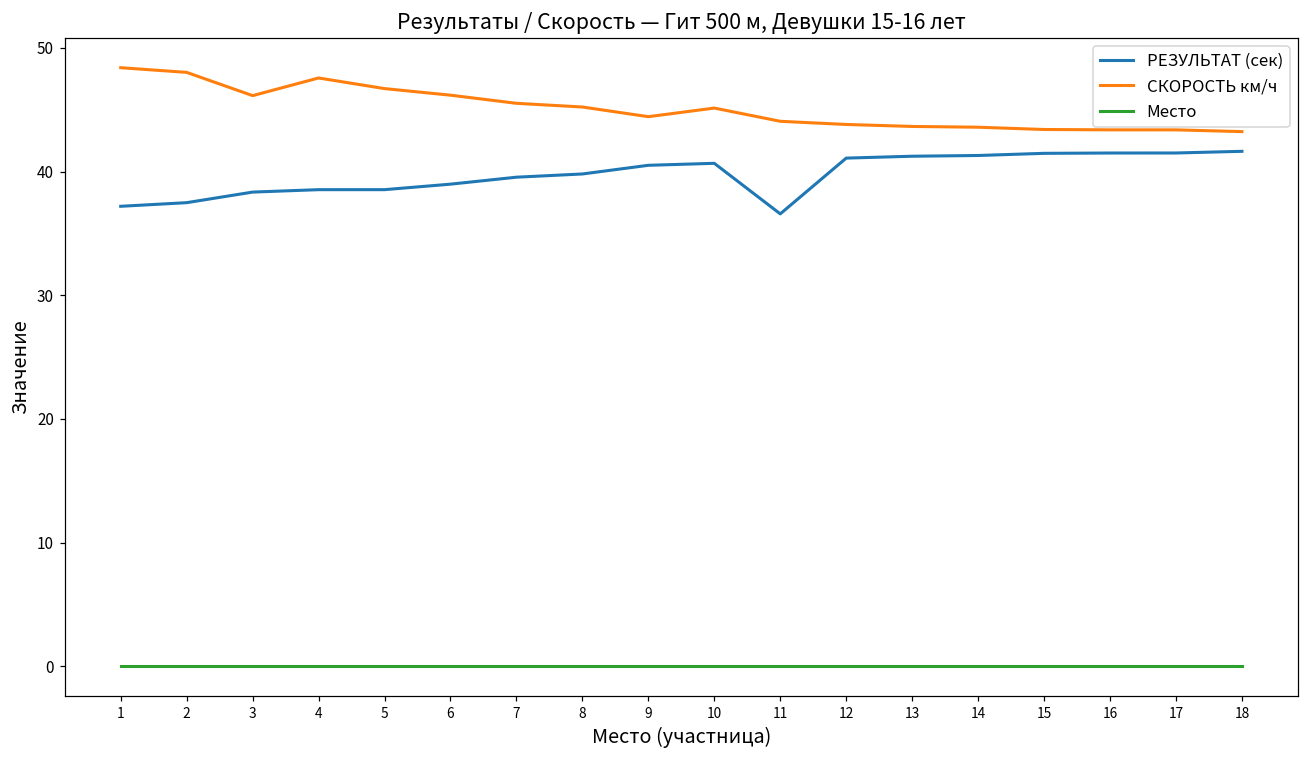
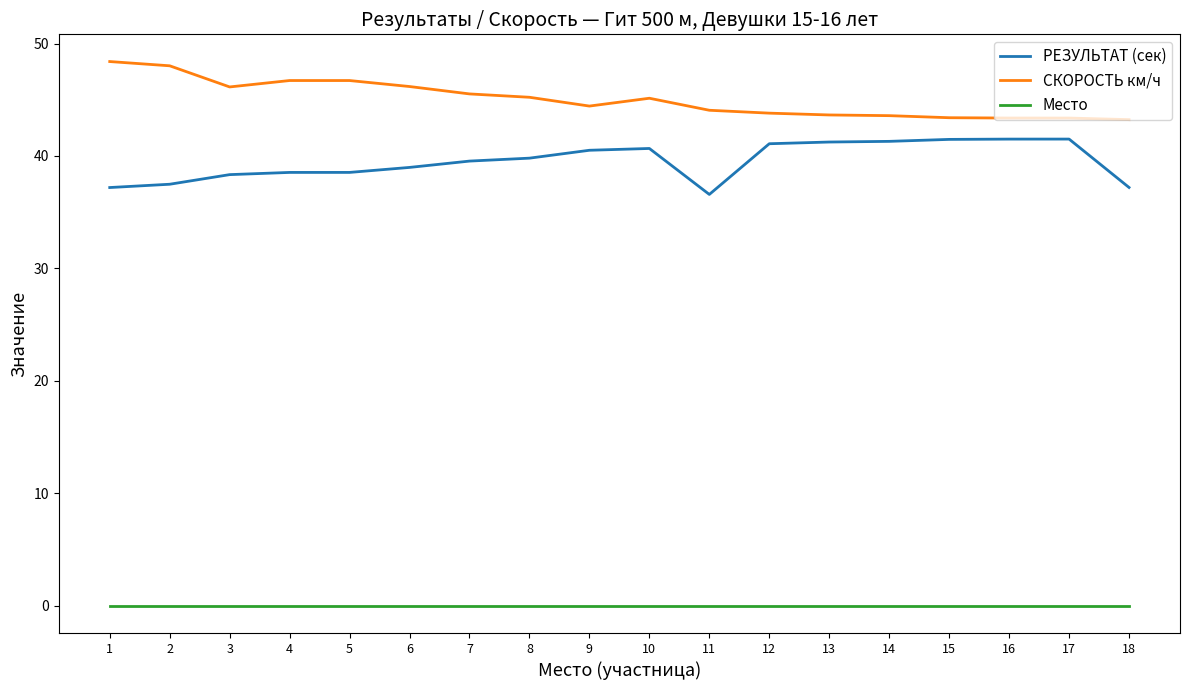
СКОРОСТЬ км/ч, 4: 47.6 -> 46.7
РЕЗУЛЬТАТ (сек), 18: 41.6 -> 37.2
